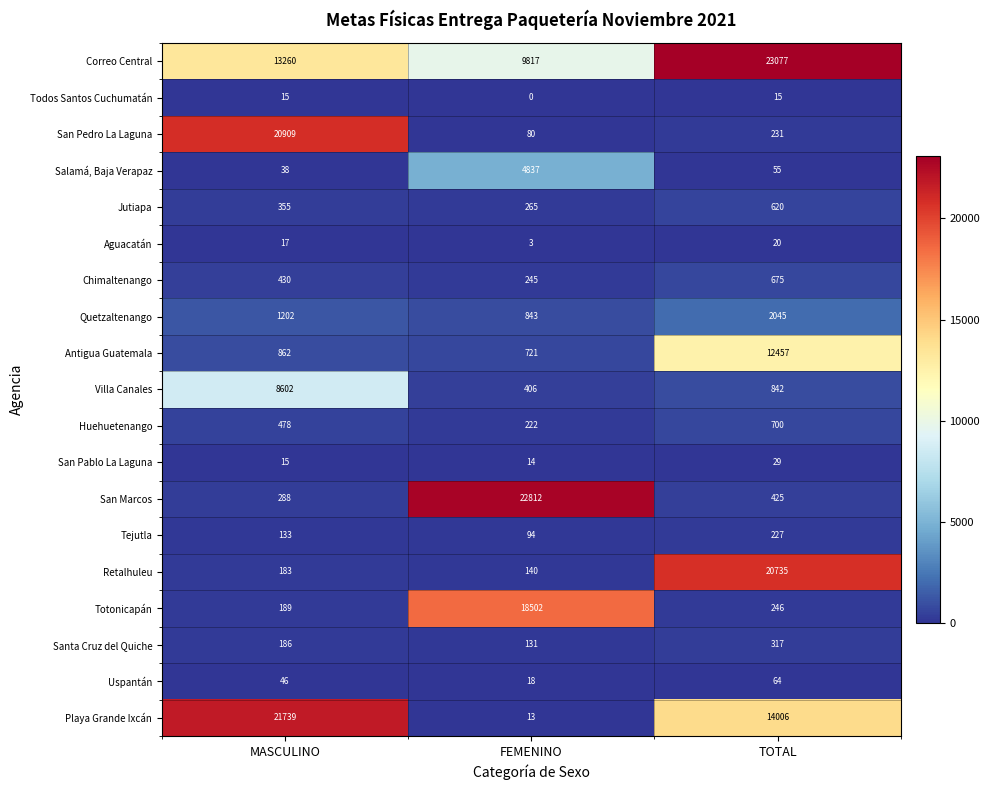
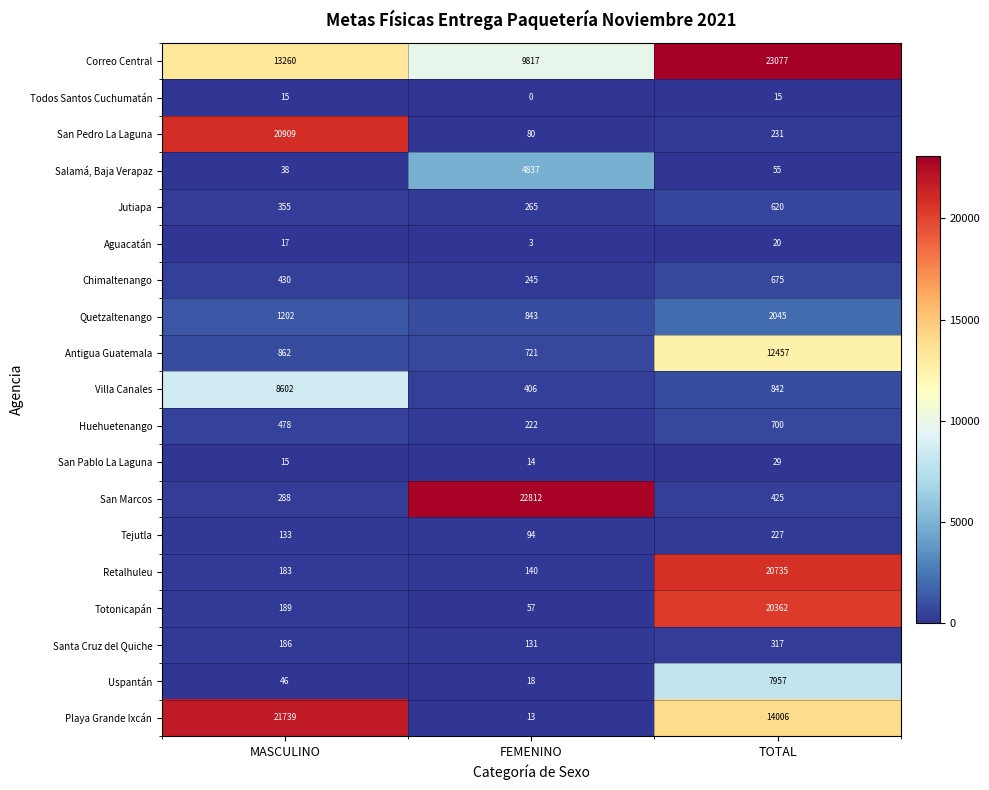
Totonicapán, FEMENINO: 18502 -> 57
Totonicapán, TOTAL: 246 -> 20362
Uspantán, TOTAL: 64 -> 7957
